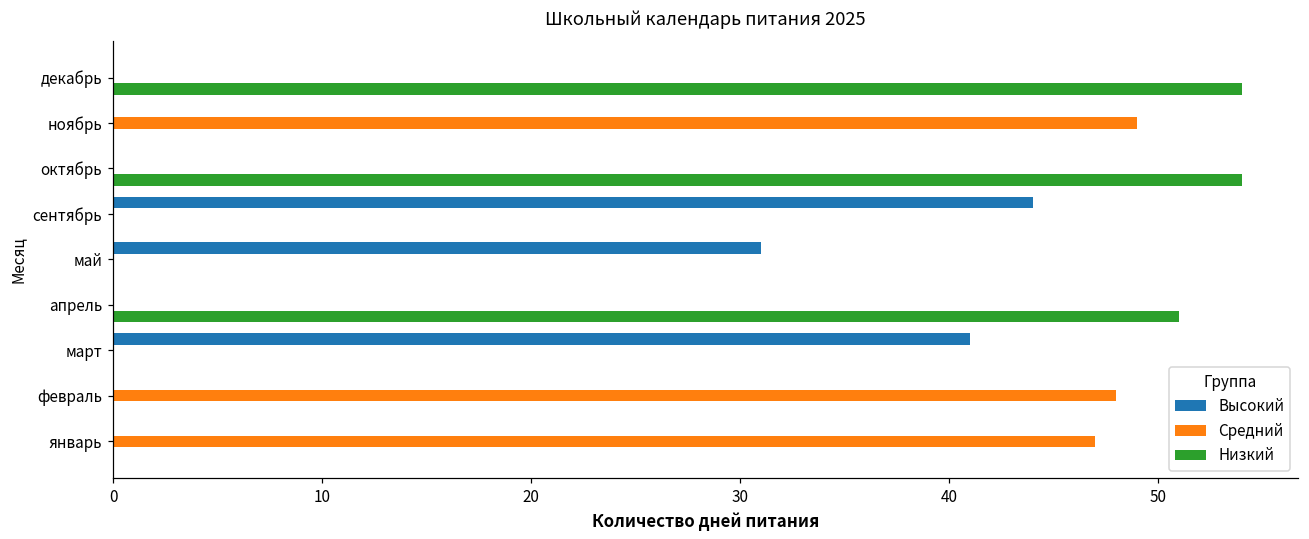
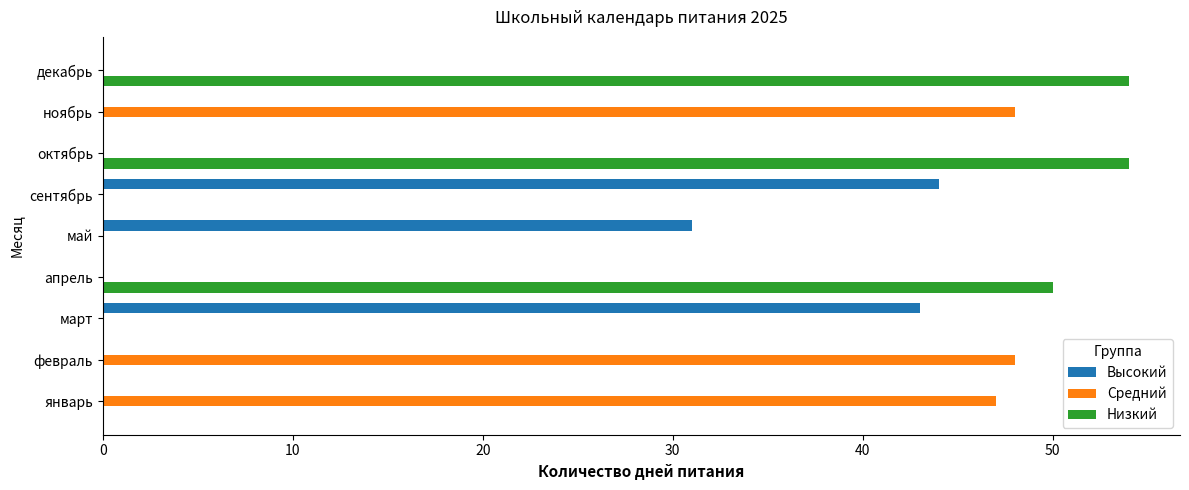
Средний, ноябрь: 49 -> 48
Низкий, апрель: 51 -> 50
Высокий, март: 41 -> 43
